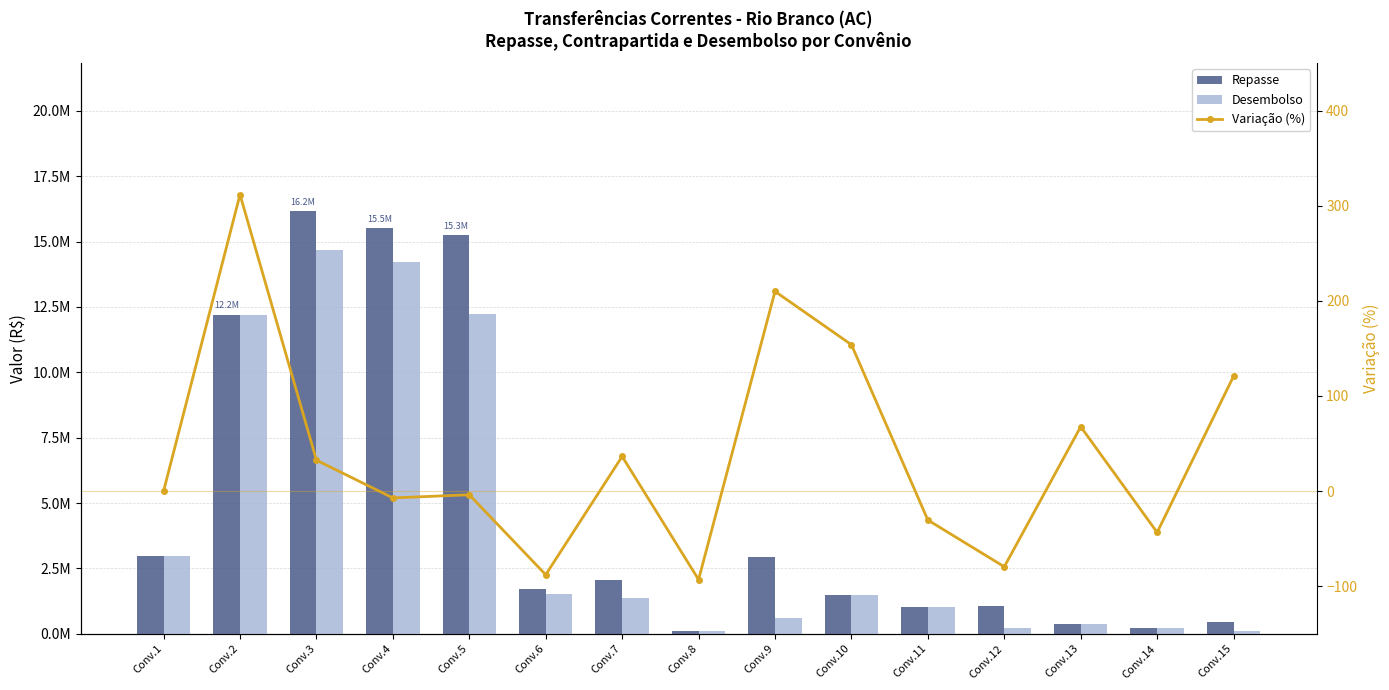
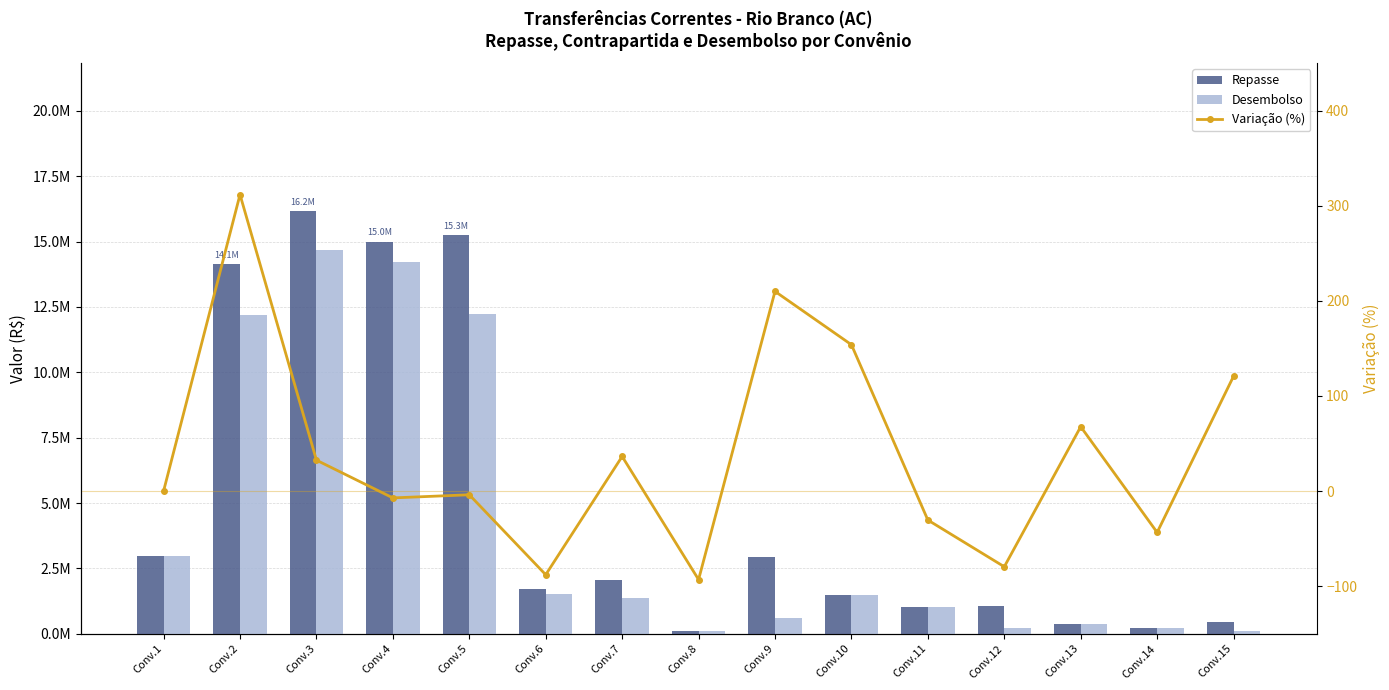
Repasse, Conv.2: 12.2M -> 14.1M
Repasse, Conv.4: 15.5M -> 15.0M
